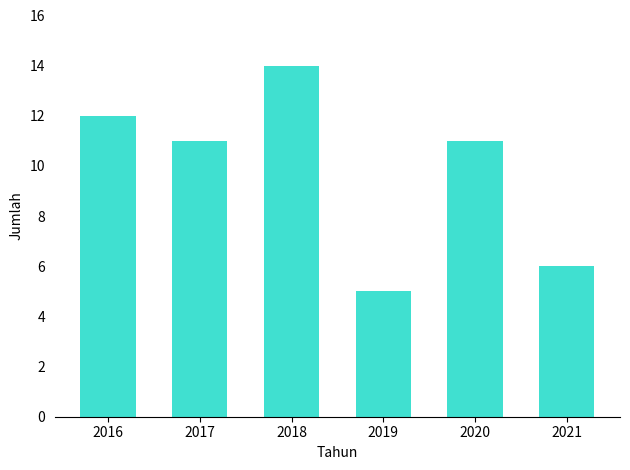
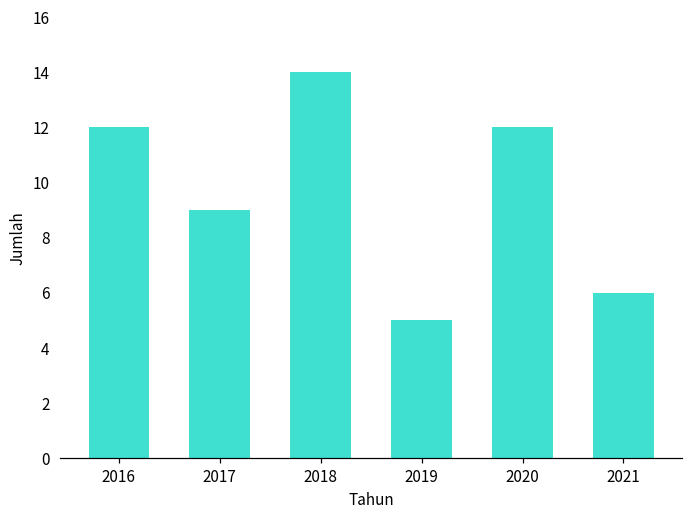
2017: 11 -> 9
2020: 11 -> 12
